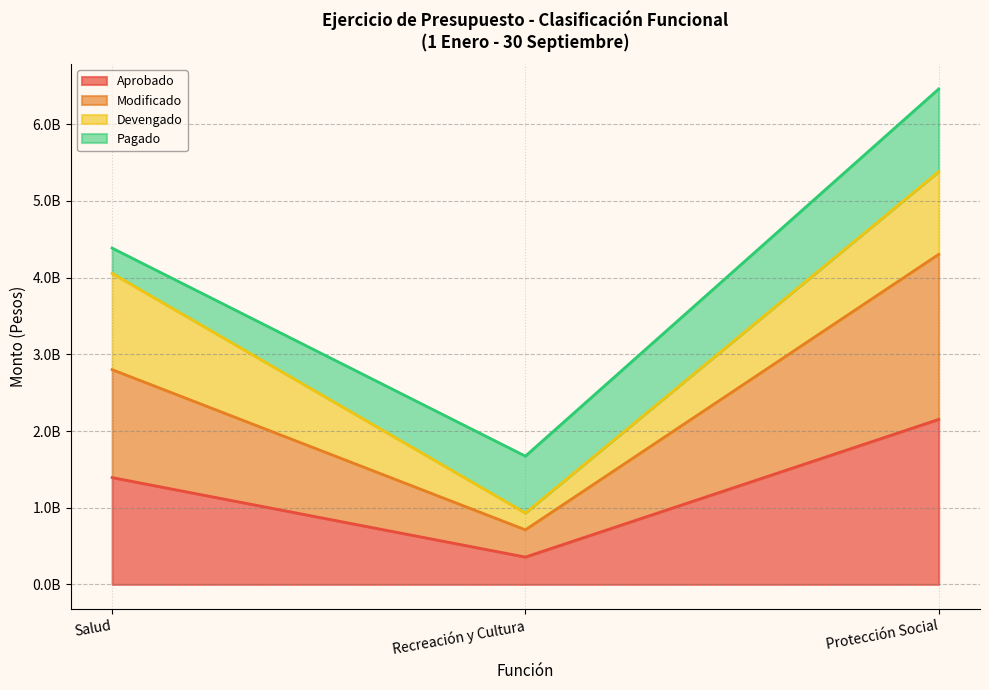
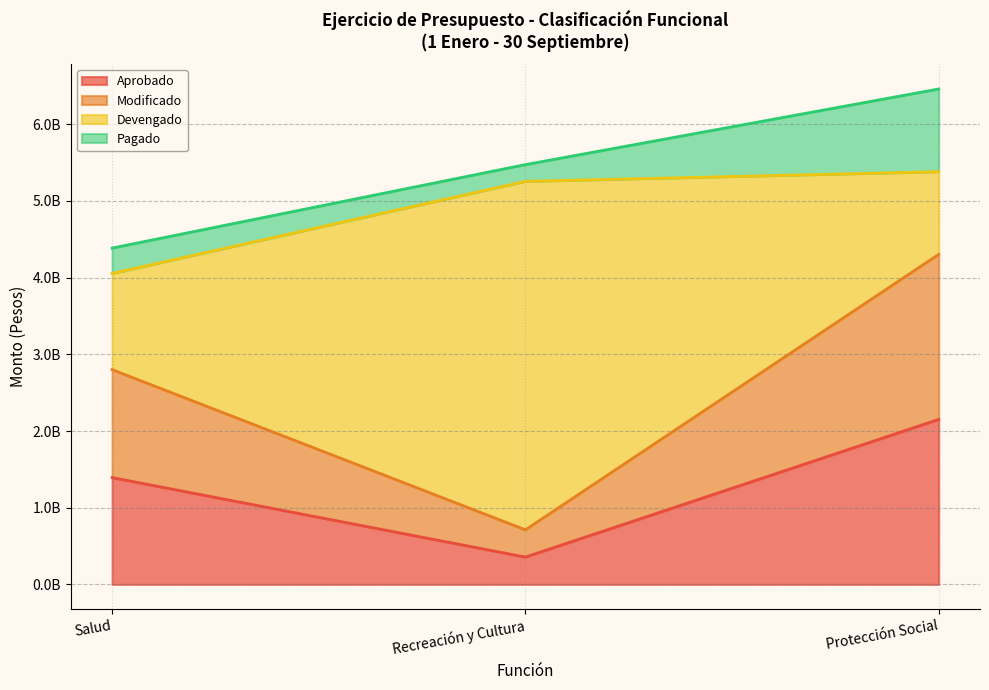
Devengado, Recreación y Cultura: 200000000 -> 4500000000
Pagado, Recreación y Cultura: 700000000 -> 200000000
